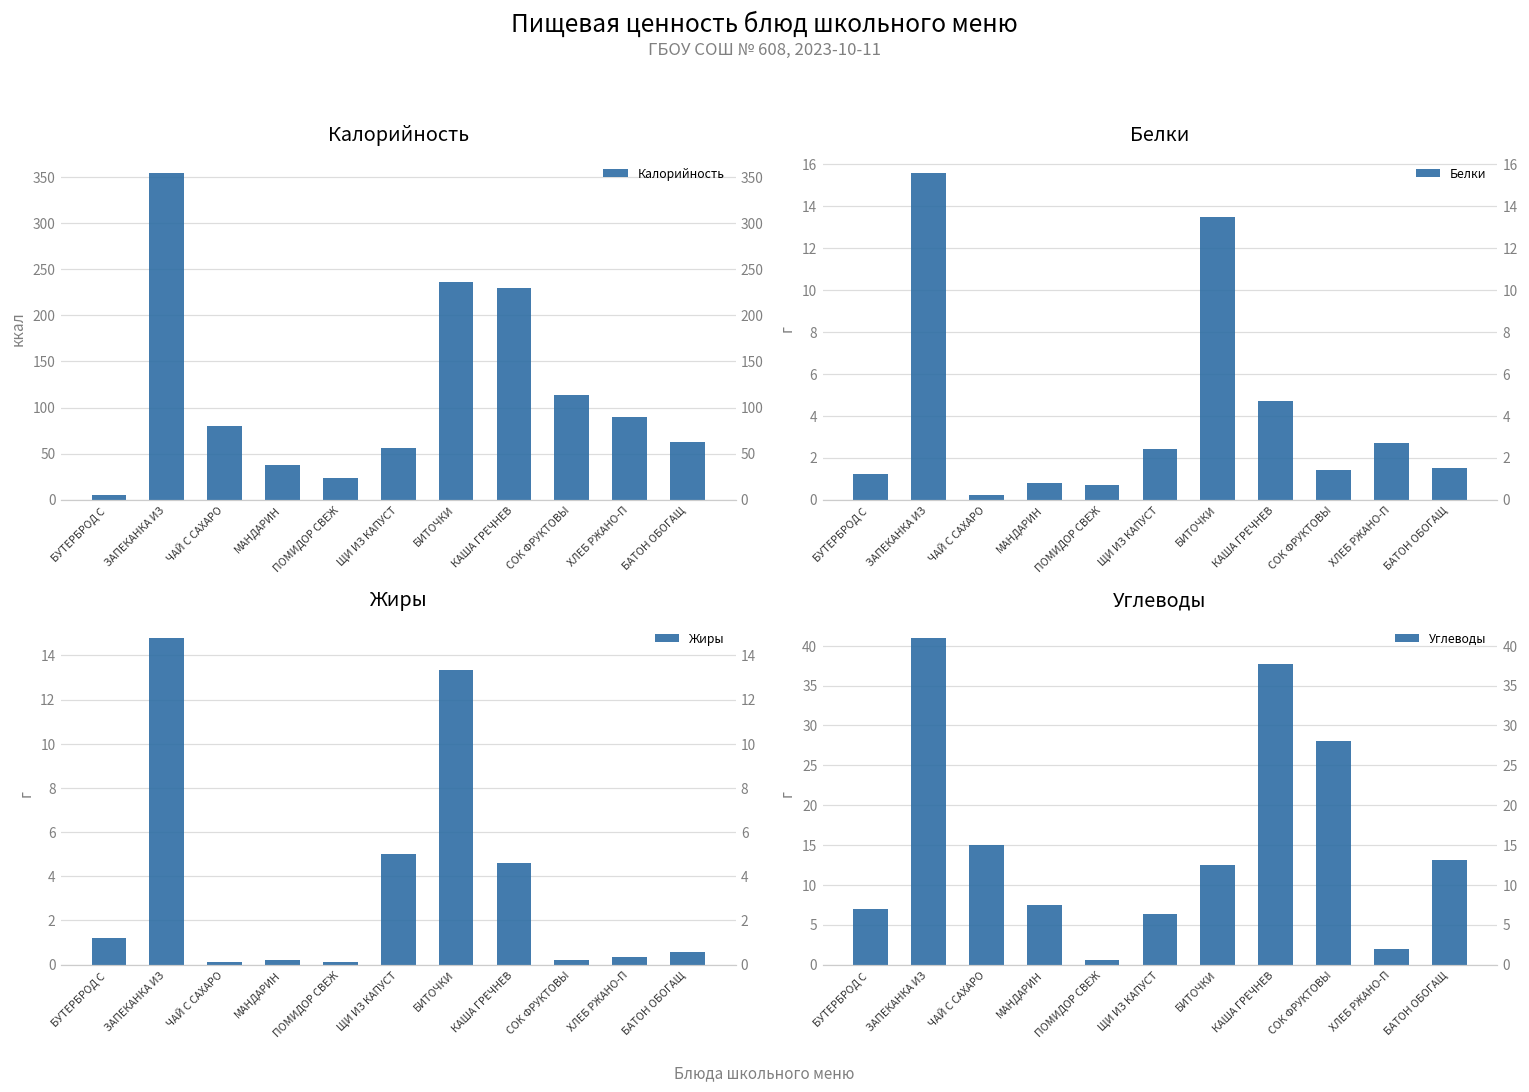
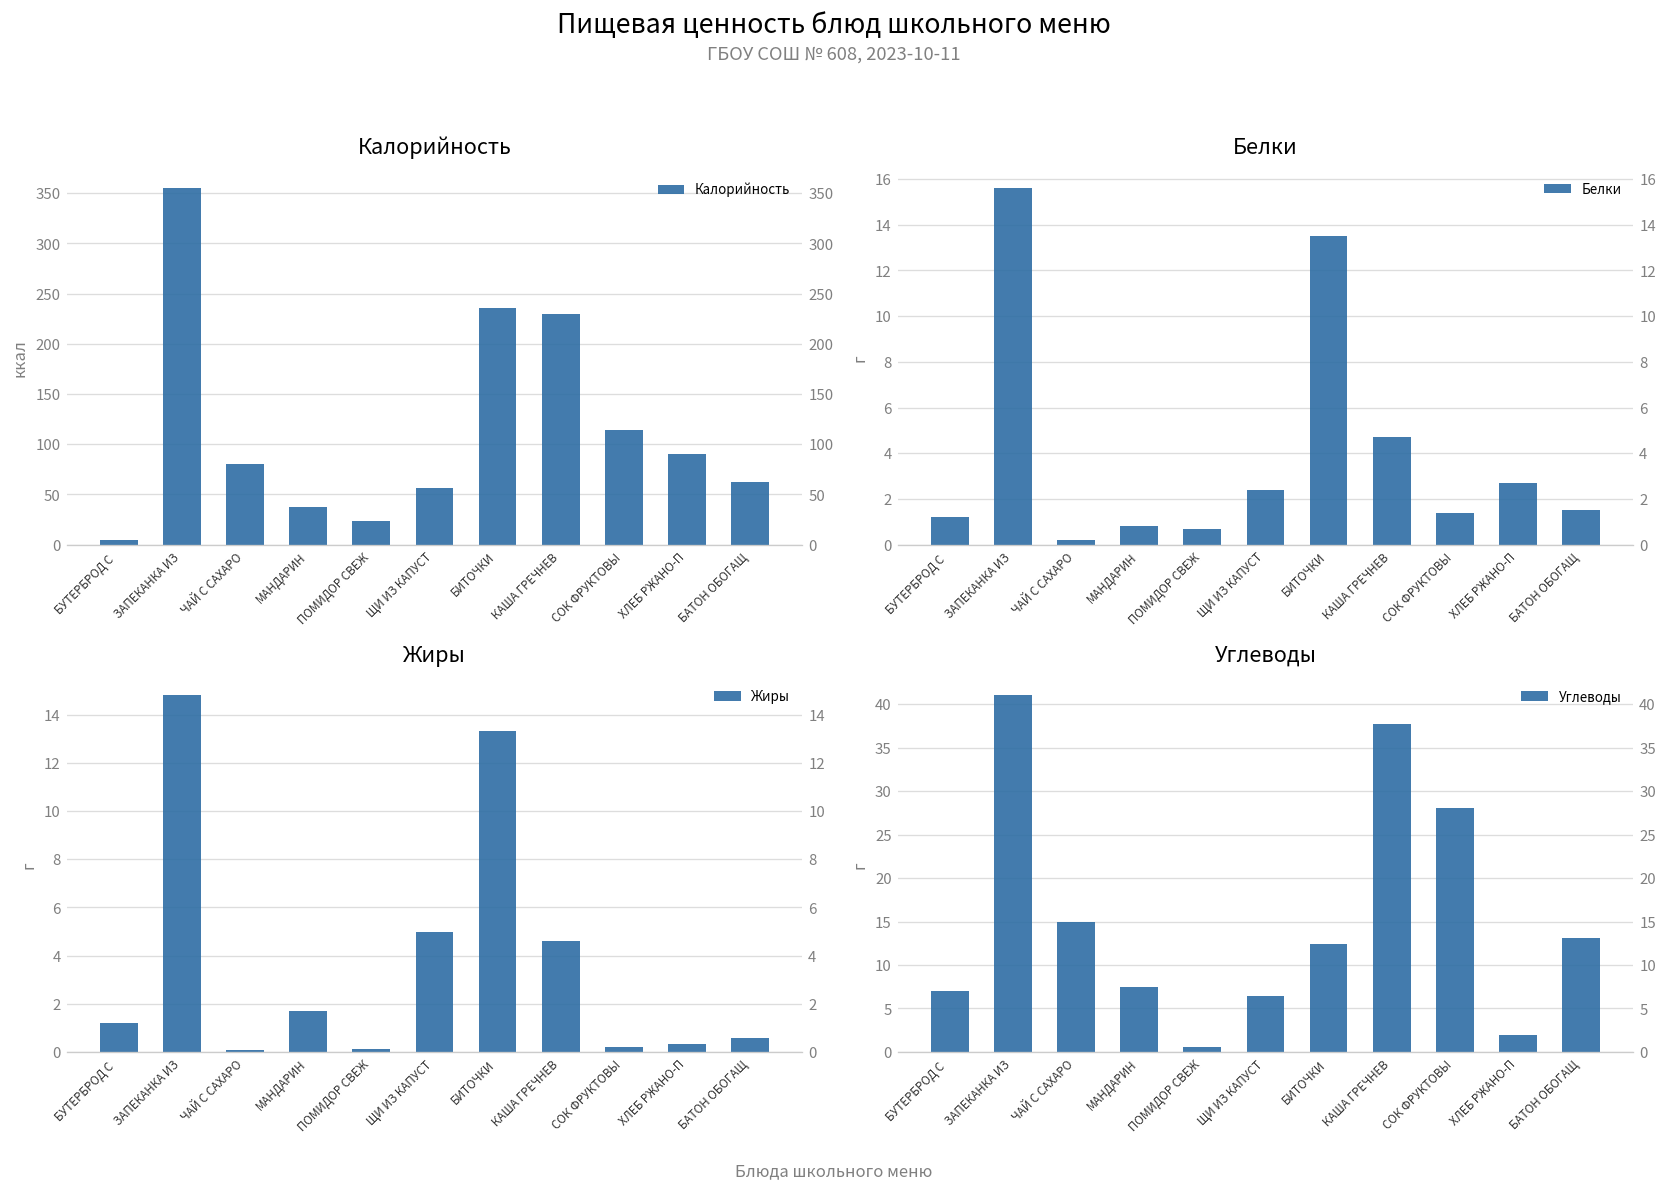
Жиры, МАНДАРИН: 0.2 -> 1.7
